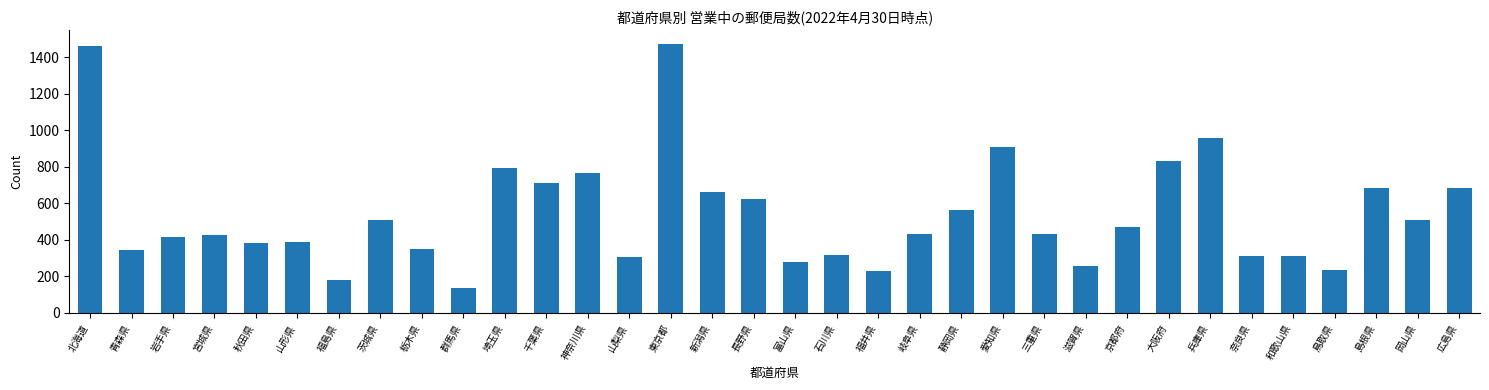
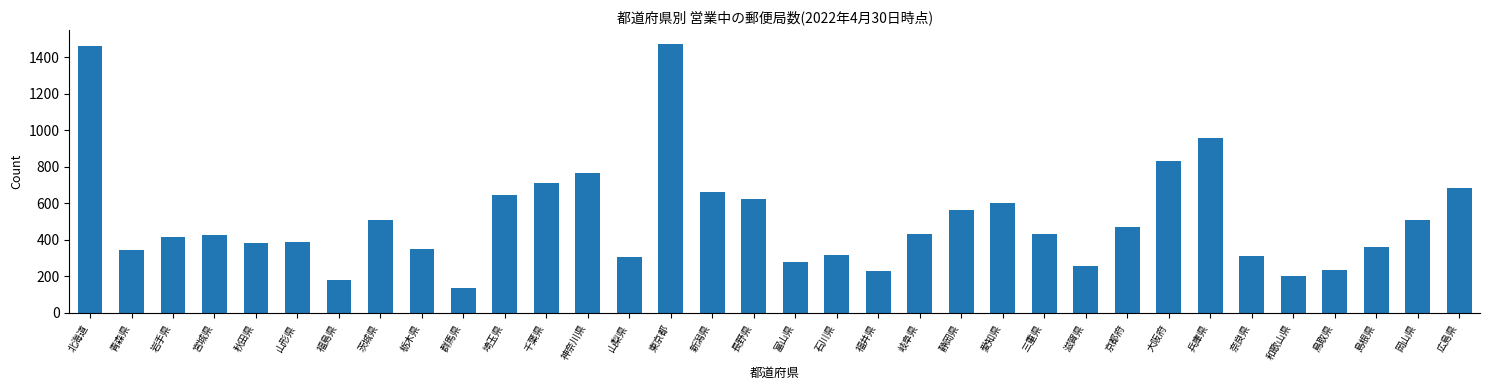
埼玉県: 800 -> 650
愛知県: 910 -> 600
和歌山県: 310 -> 200
島根県: 680 -> 360
